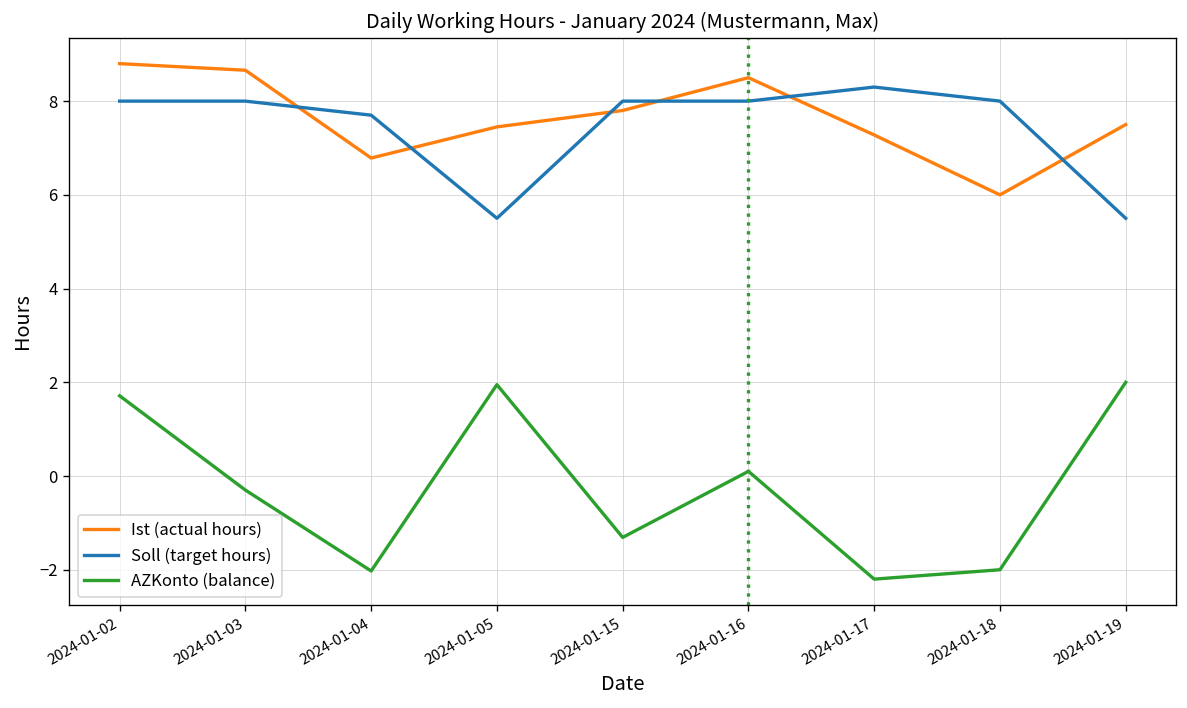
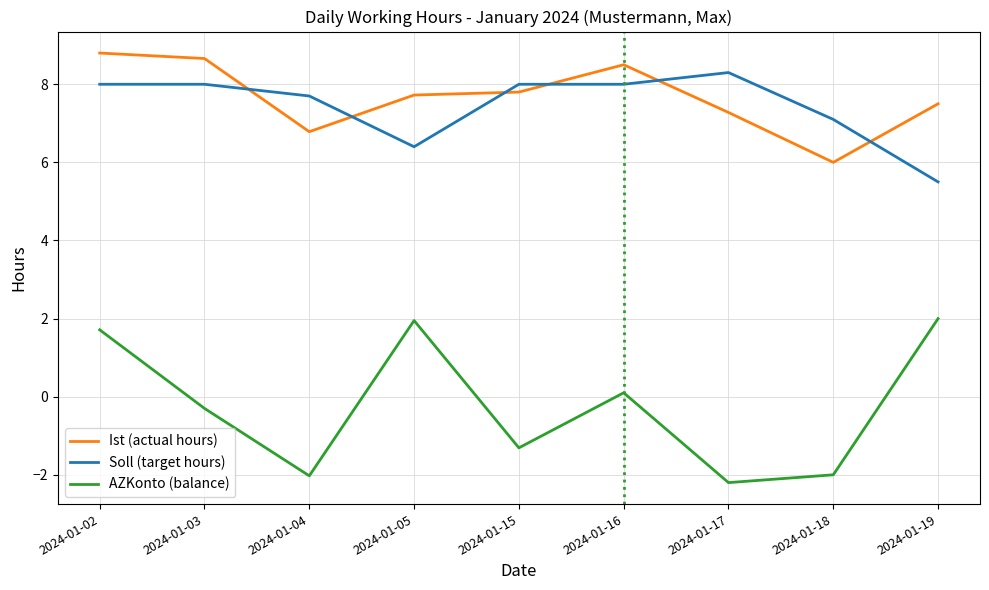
Ist (actual hours), 2024-01-05: 7.4 -> 7.7
Soll (target hours), 2024-01-05: 5.5 -> 6.4
Soll (target hours), 2024-01-18: 8.0 -> 7.1
